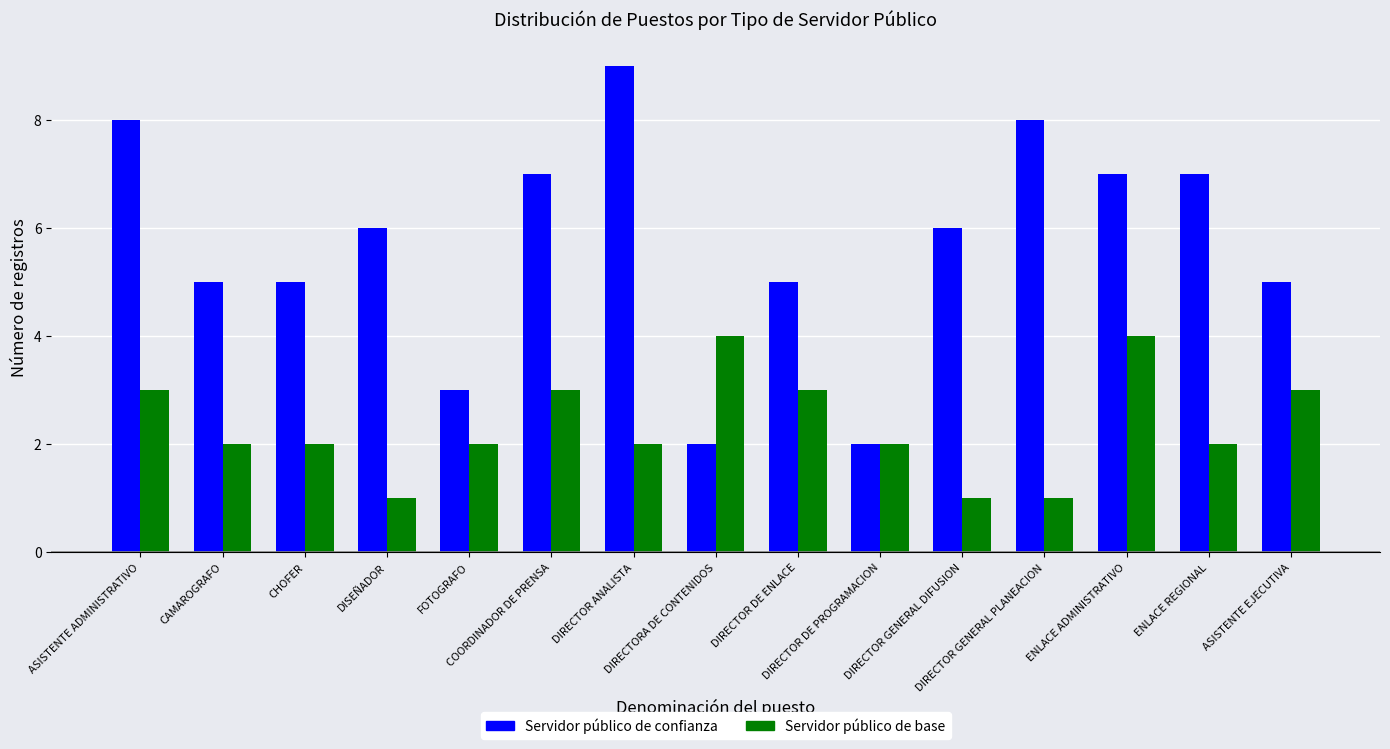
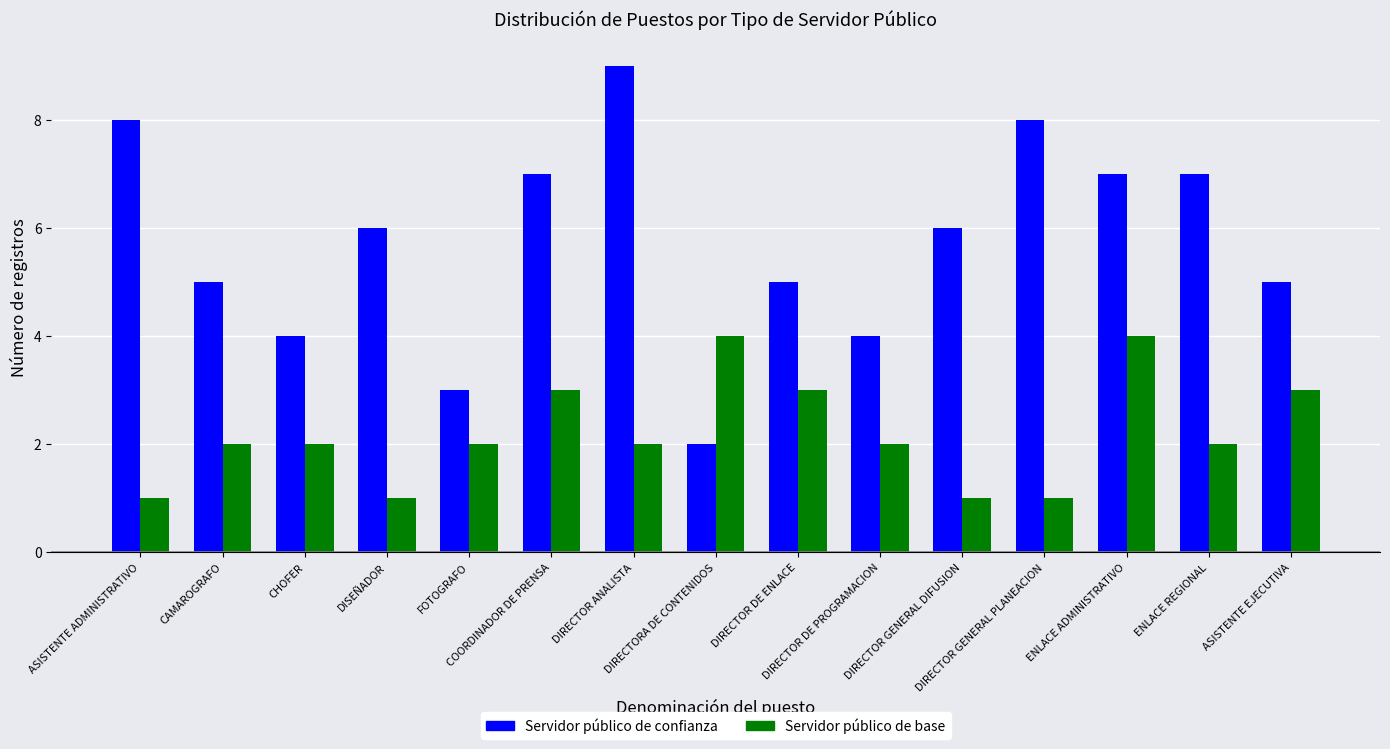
Servidor público de base, ASISTENTE ADMINISTRATIVO: 3 -> 1
Servidor público de confianza, CHOFER: 5 -> 4
Servidor público de confianza, DIRECTOR DE PROGRAMACION: 2 -> 4
